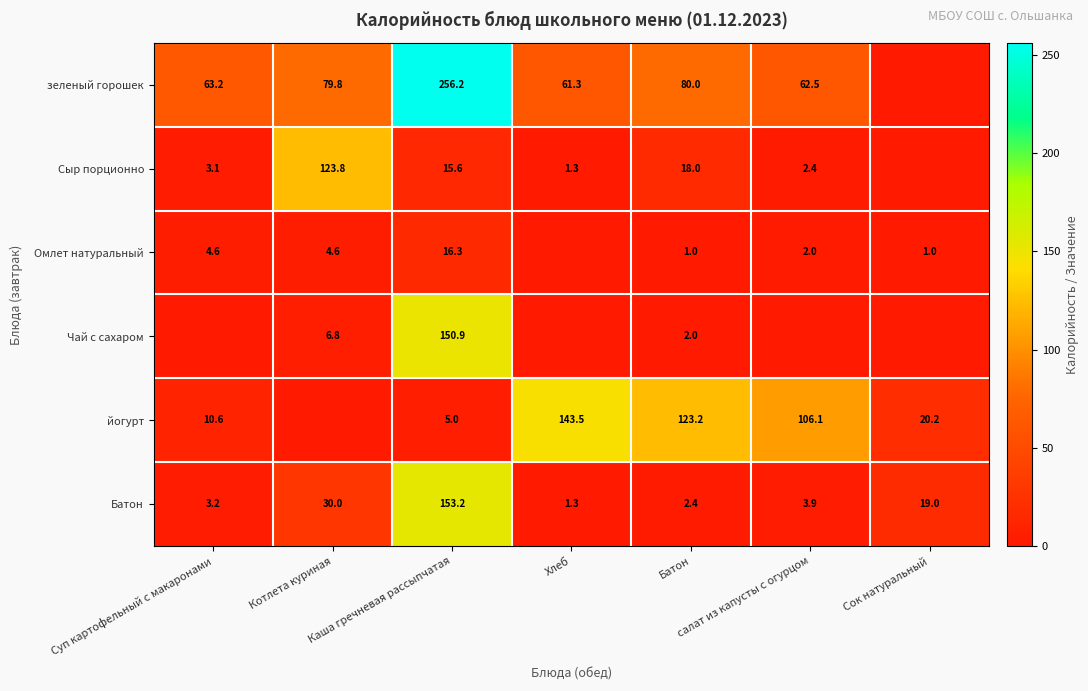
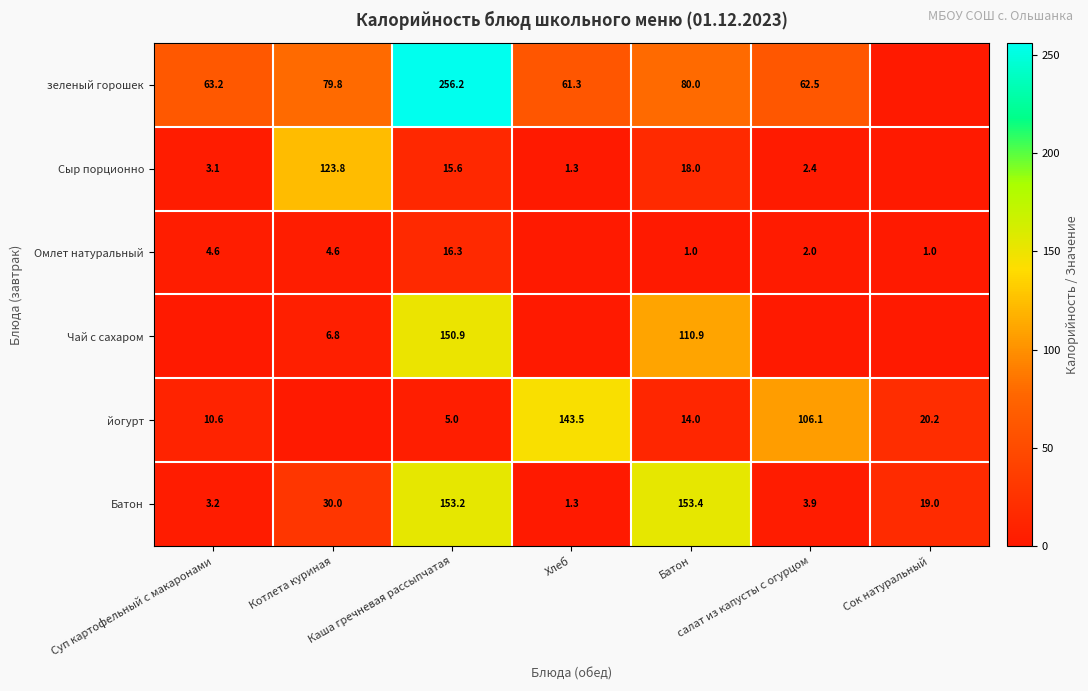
Чай с сахаром, Батон: 2.0 -> 110.9
йогурт, Батон: 123.2 -> 14.0
Батон, Батон: 2.4 -> 153.4
